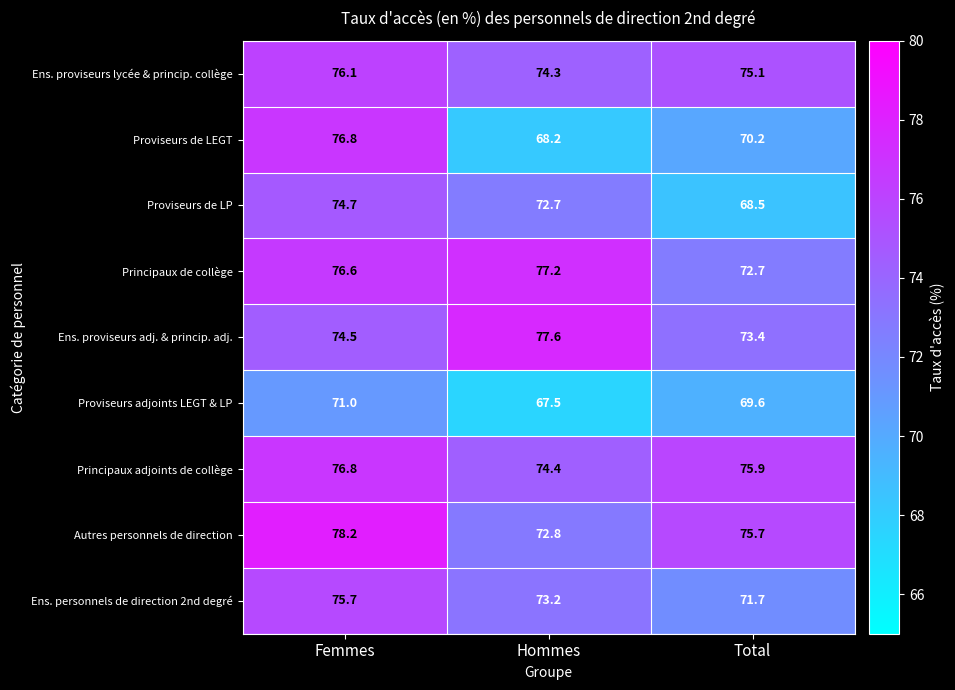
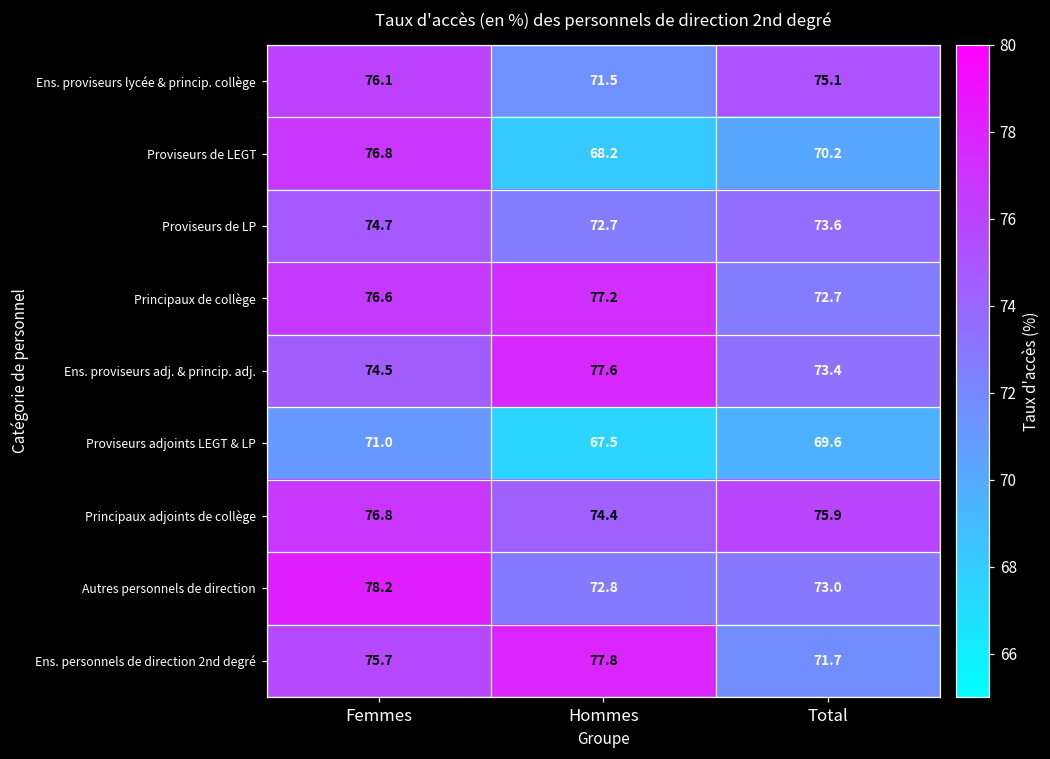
Ens. proviseurs lycée & princip. collège, Hommes: 74.3 -> 71.5
Proviseurs de LP, Total: 68.5 -> 73.6
Autres personnels de direction, Total: 75.7 -> 73.0
Ens. personnels de direction 2nd degré, Hommes: 73.2 -> 77.8
